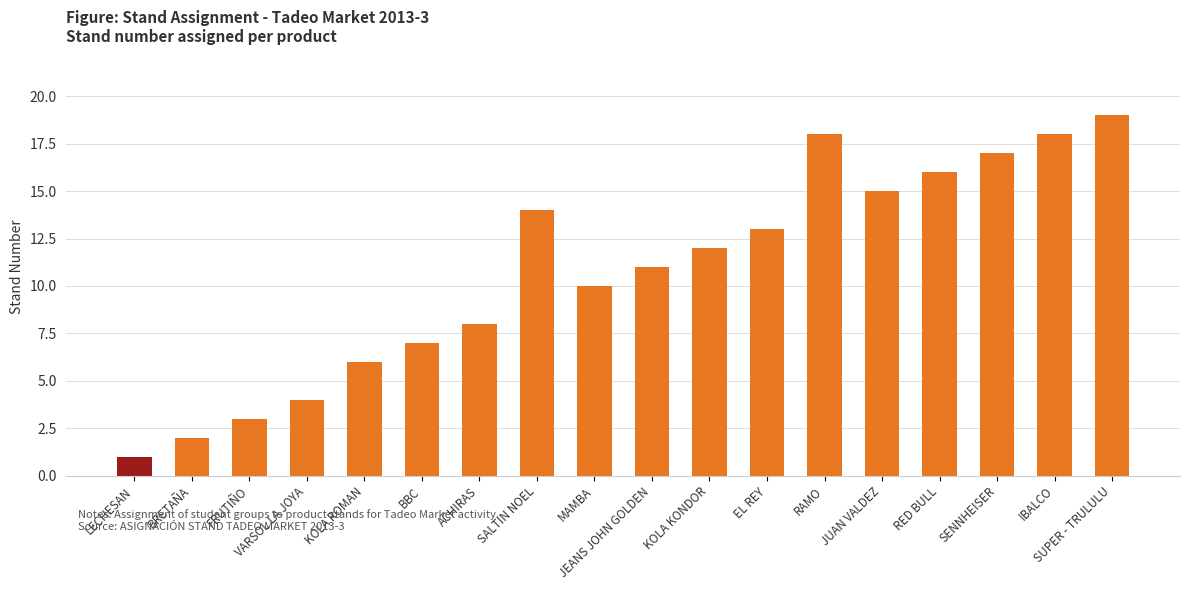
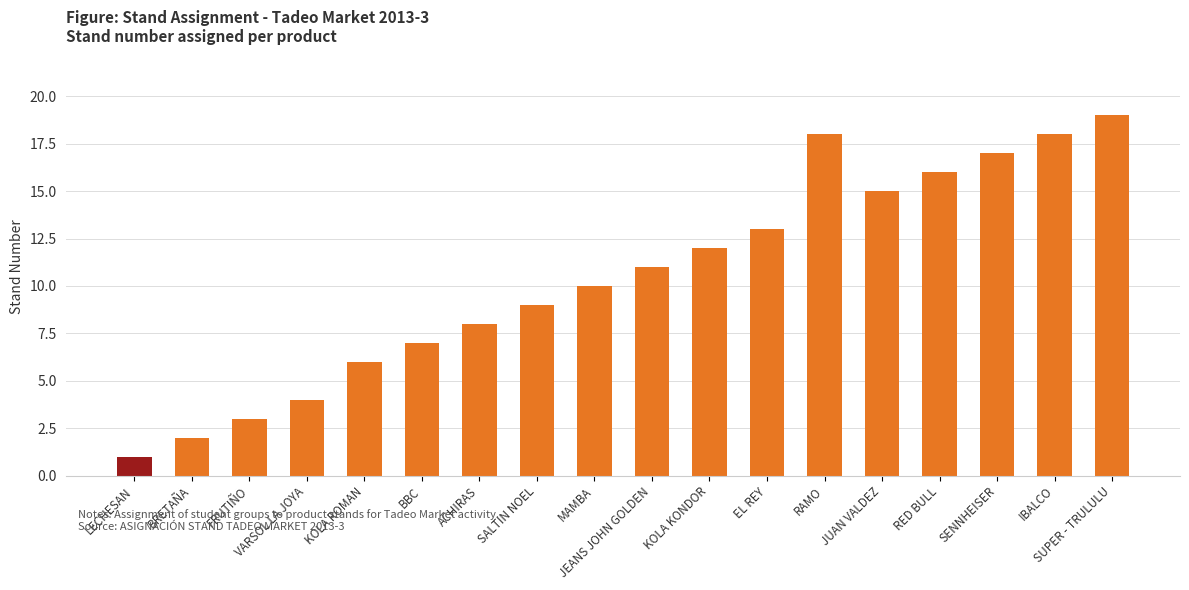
SALTIN NOEL: 14 -> 9
